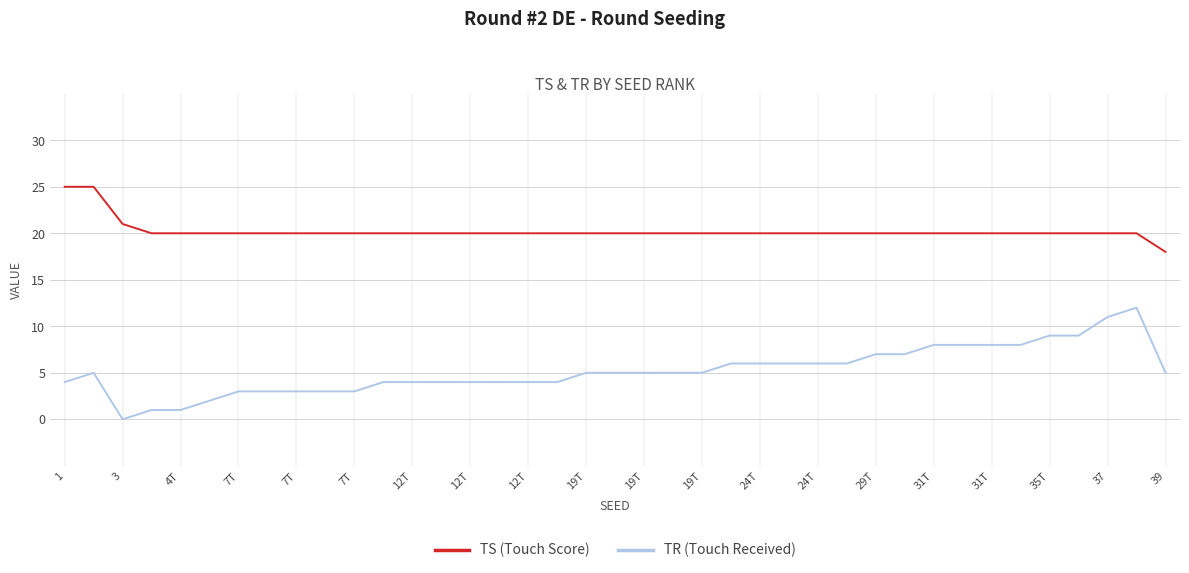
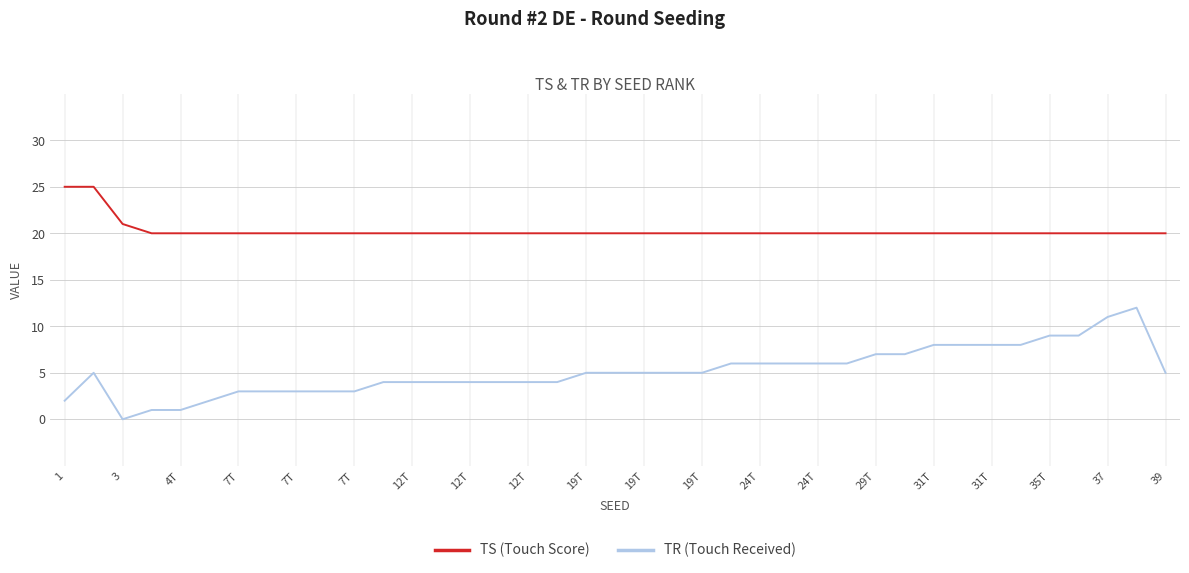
TR (Touch Received), 1: 4 -> 2
TS (Touch Score), 39: 18 -> 20
